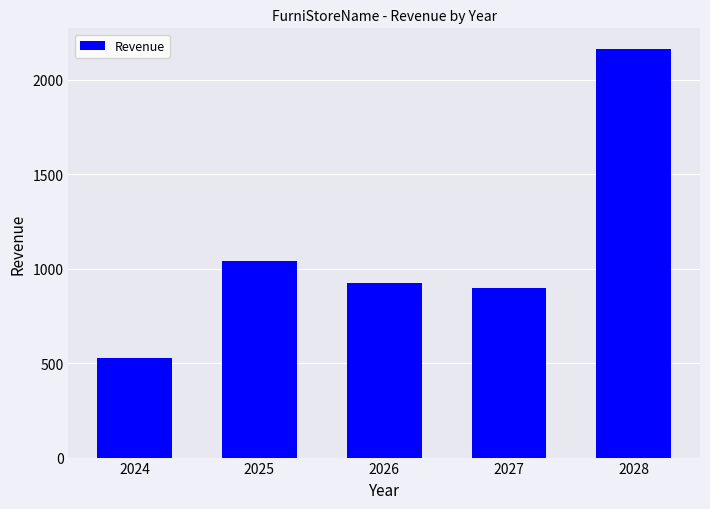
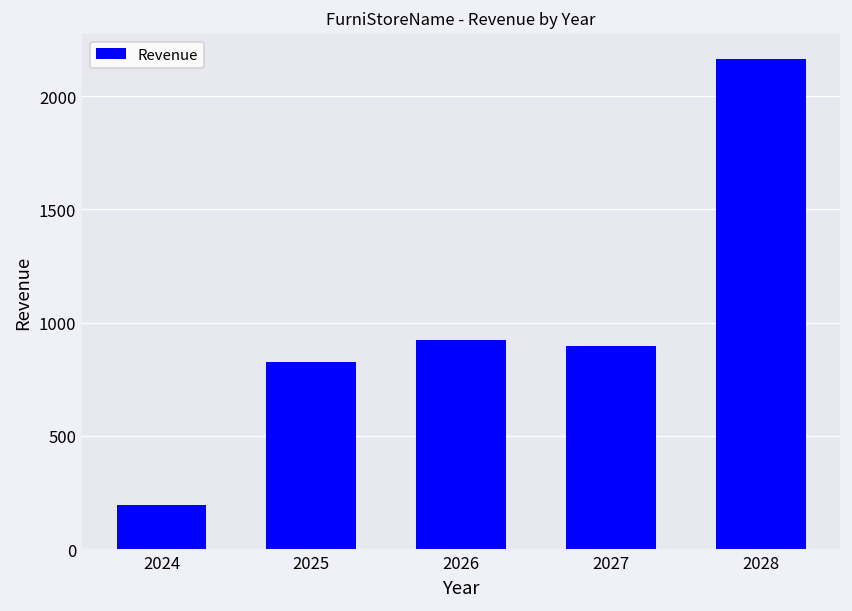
2024: 530 -> 200
2025: 1040 -> 830
